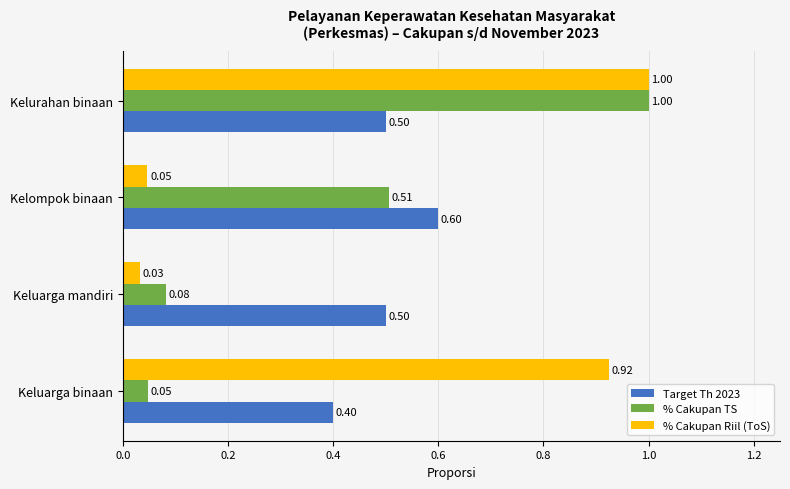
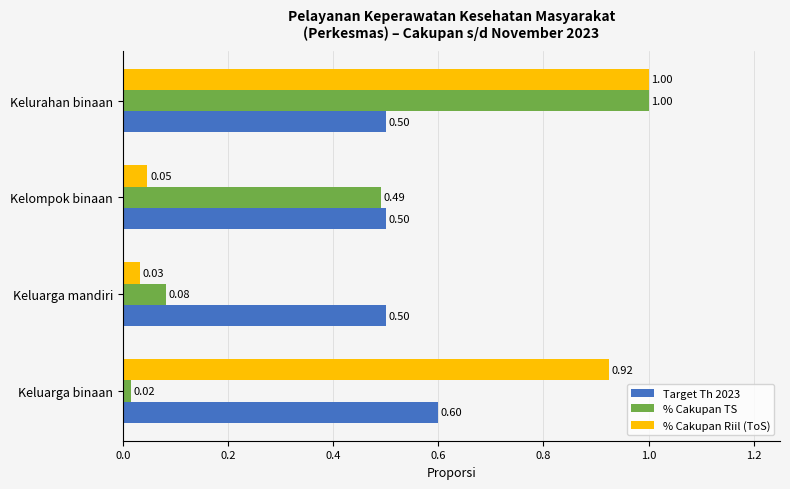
% Cakupan TS, Kelompok binaan: 0.51 -> 0.49
Target Th 2023, Kelompok binaan: 0.60 -> 0.50
% Cakupan TS, Keluarga binaan: 0.05 -> 0.02
Target Th 2023, Keluarga binaan: 0.40 -> 0.60
